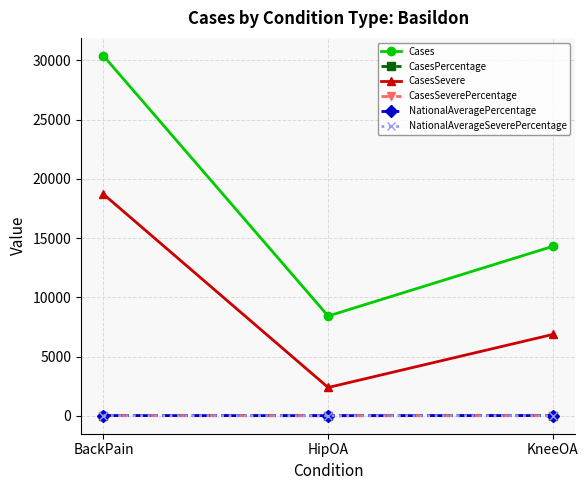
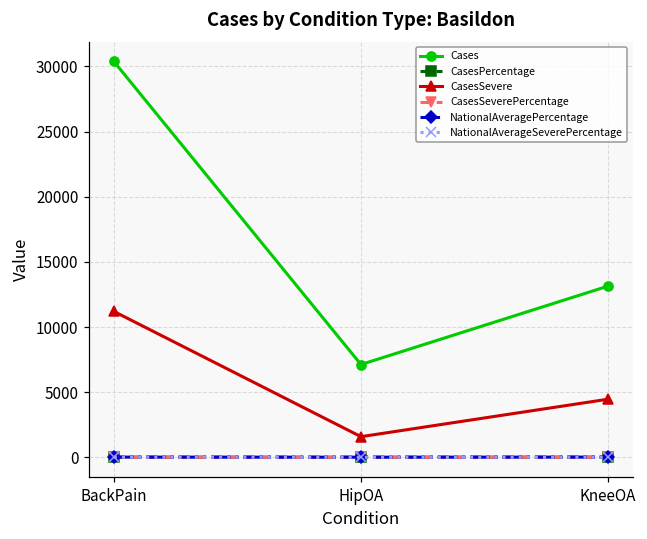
CasesSevere, BackPain: 18700 -> 11200
Cases, HipOA: 8400 -> 7100
CasesSevere, HipOA: 2400 -> 1600
Cases, KneeOA: 14300 -> 13100
CasesSevere, KneeOA: 6900 -> 4500
